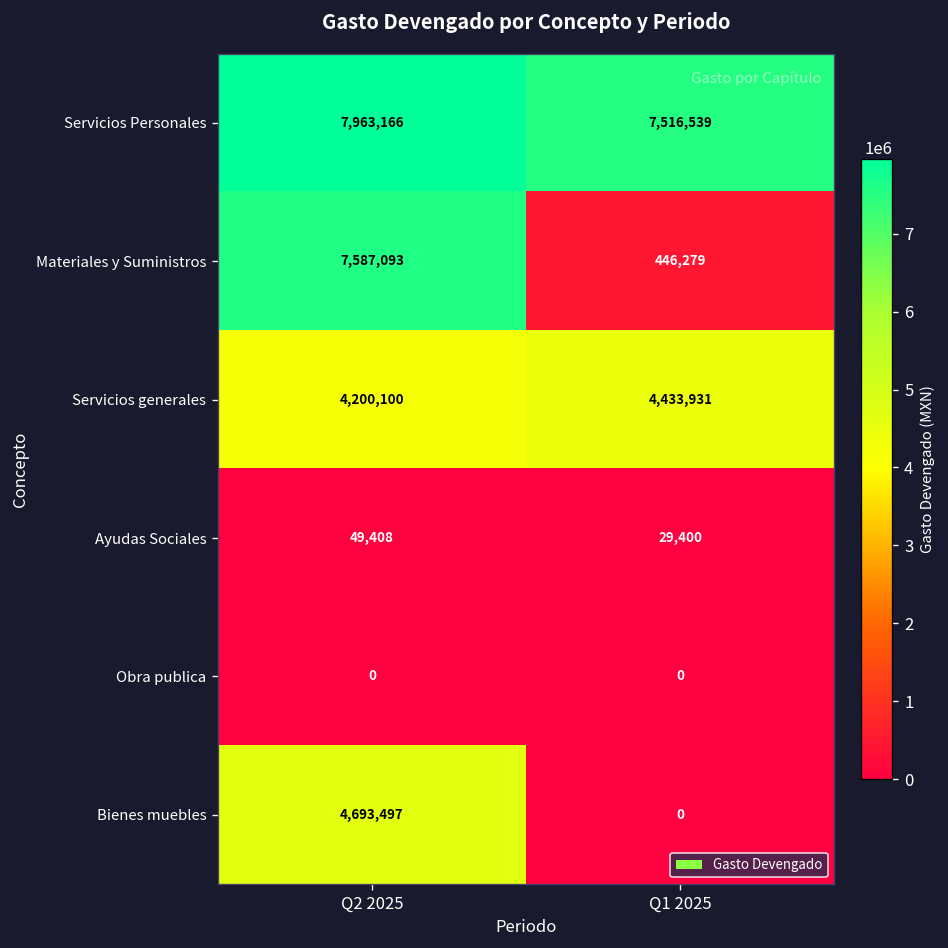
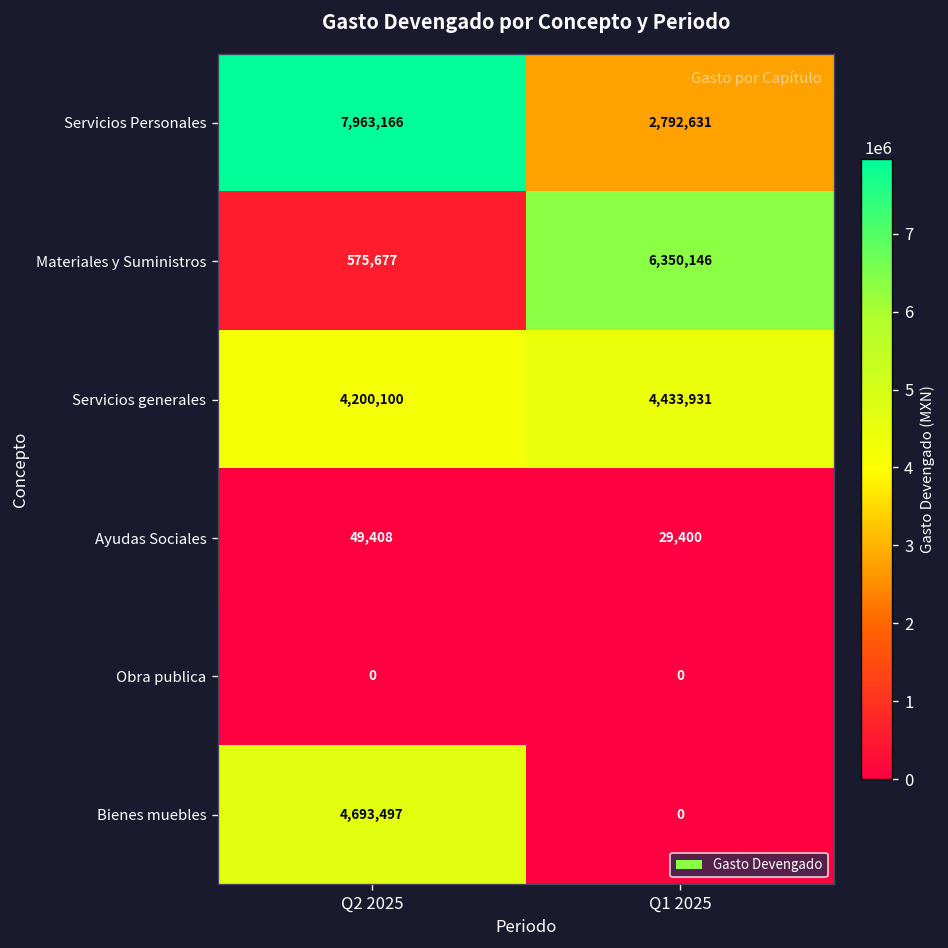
Servicios Personales, Q1 2025: 7,516,539 -> 2,792,631
Materiales y Suministros, Q2 2025: 7,587,093 -> 575,677
Materiales y Suministros, Q1 2025: 446,279 -> 6,350,146
